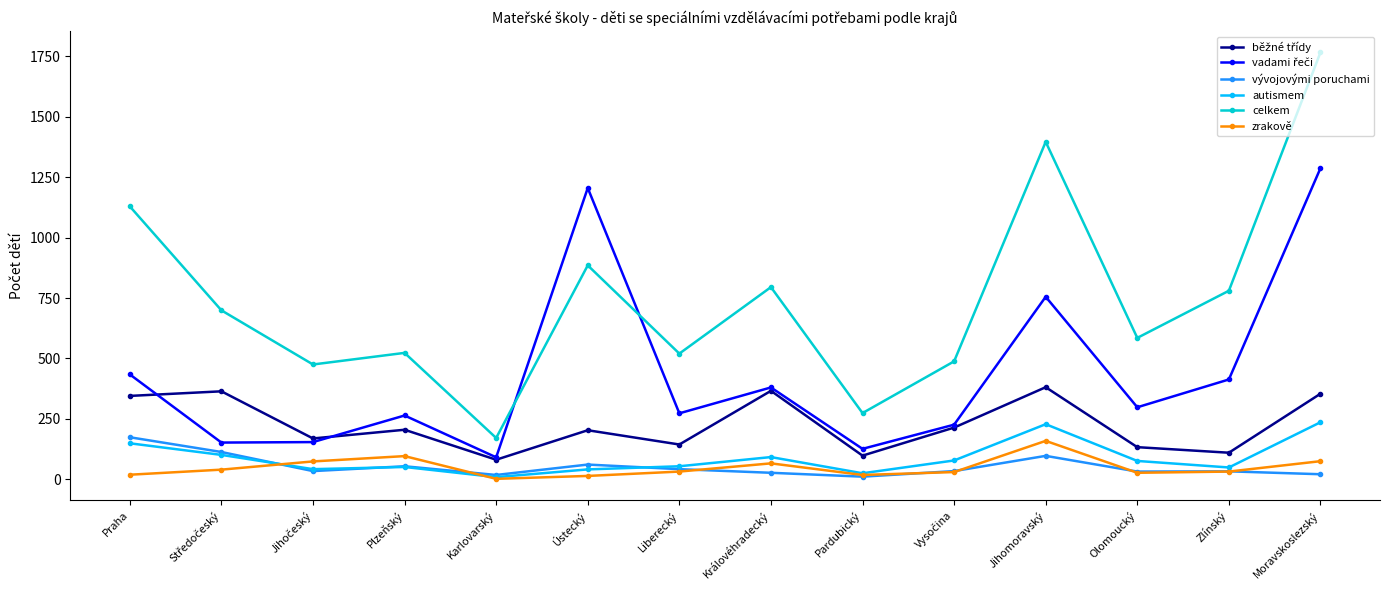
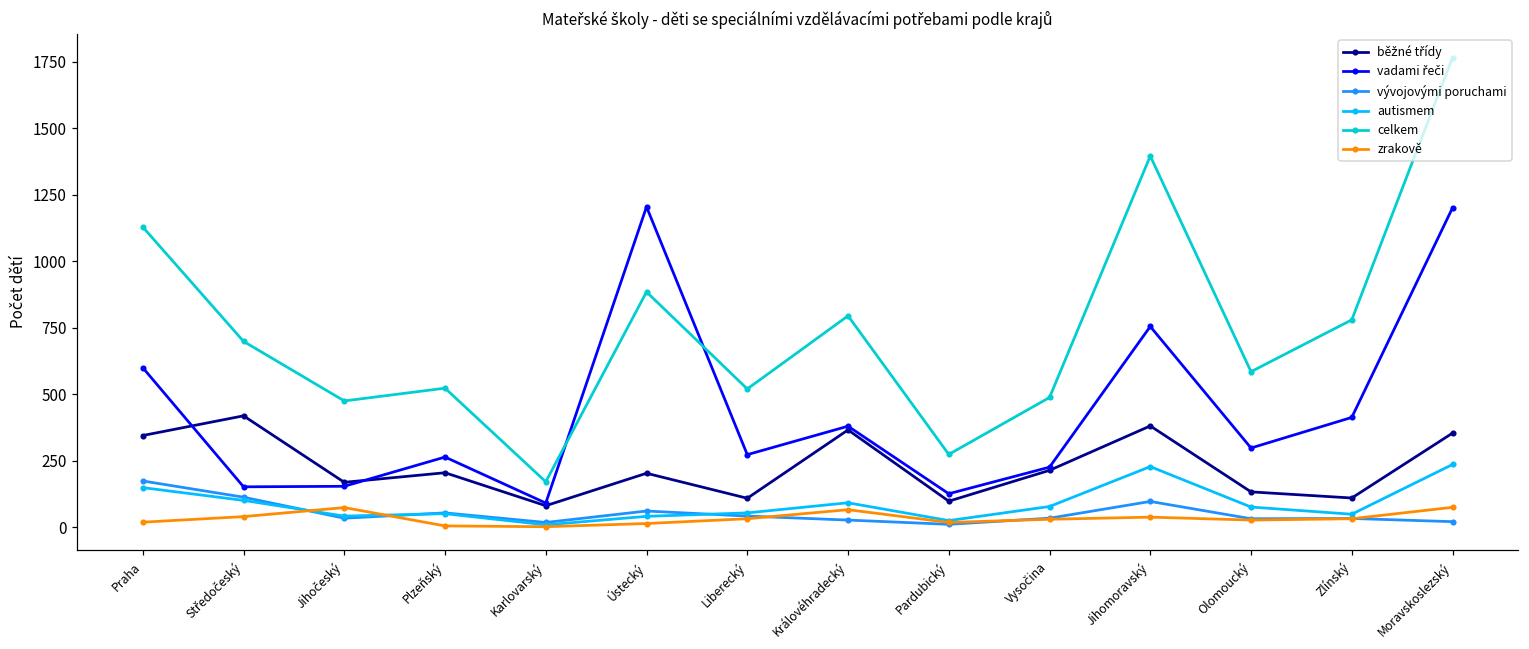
vadami řeči, Praha: 430 -> 600
běžné třídy, Středočeský: 360 -> 420
zrakově, Plzeňský: 100 -> 10
běžné třídy, Liberecký: 140 -> 110
zrakově, Jihomoravský: 160 -> 40
vadami řeči, Moravskoslezský: 1290 -> 1200
